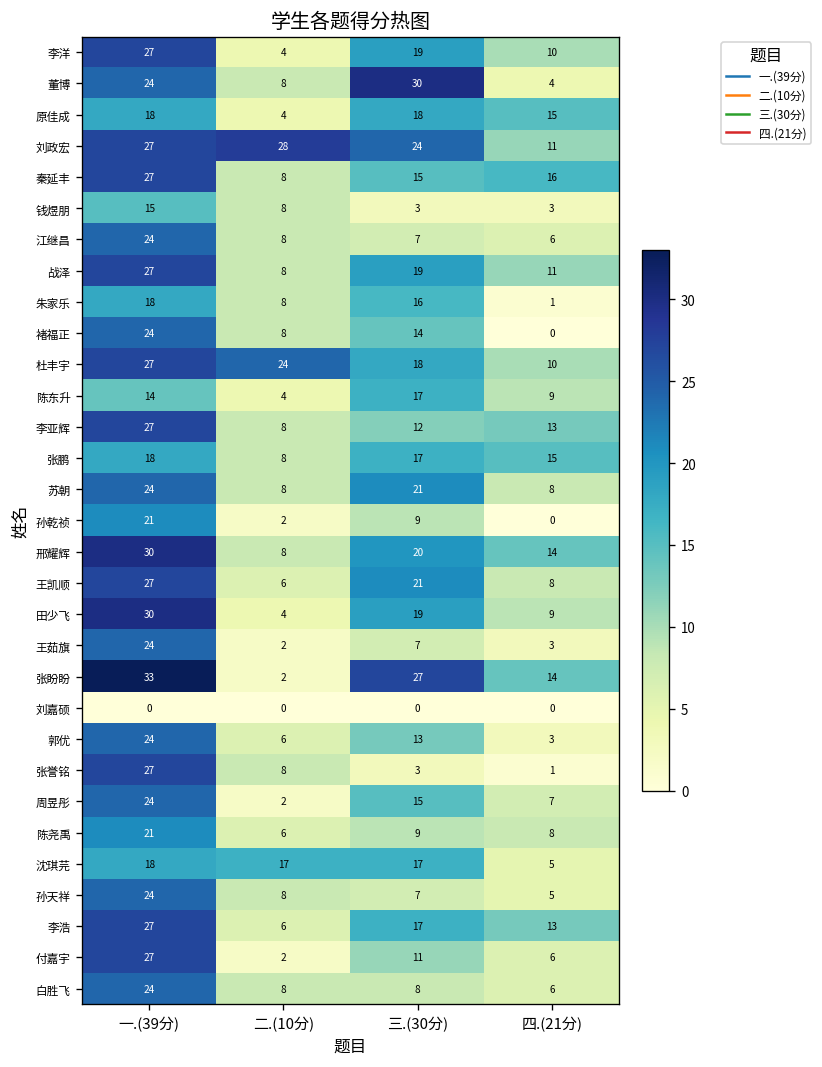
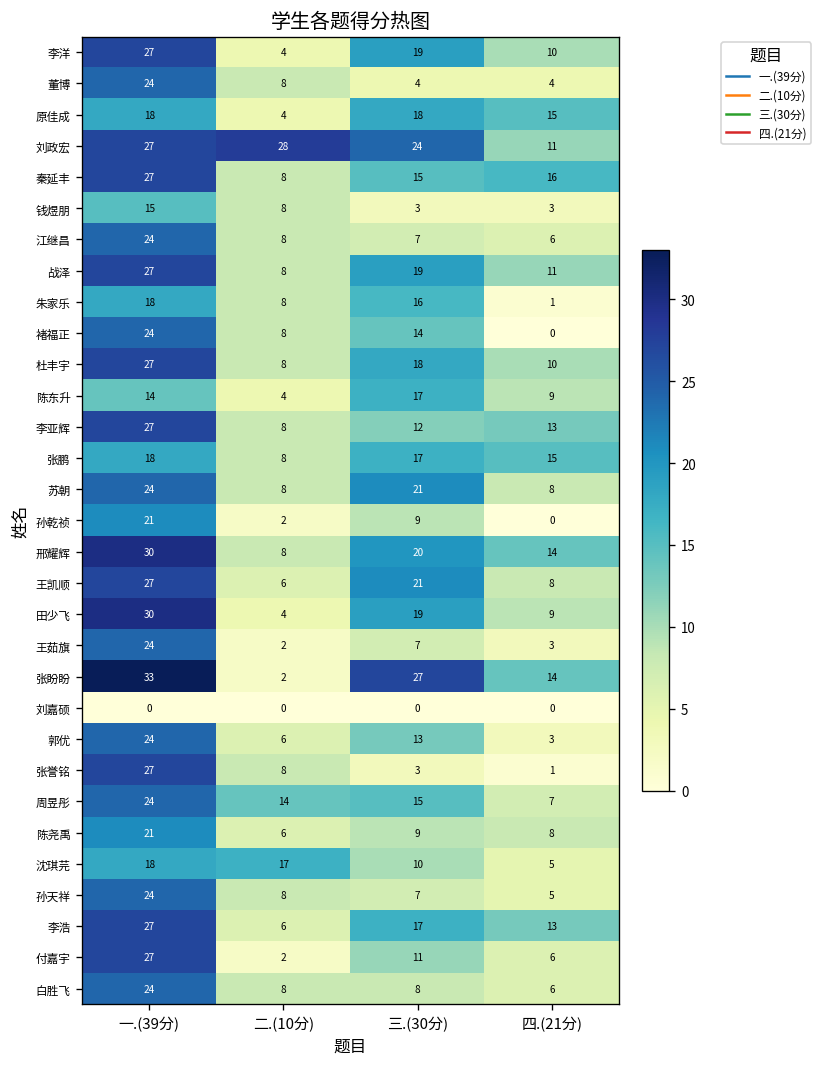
董博, 三.(30分): 30 -> 4
杜丰宇, 二.(10分): 24 -> 8
周昱彤, 二.(10分): 2 -> 14
沈琪芫, 三.(30分): 17 -> 10
